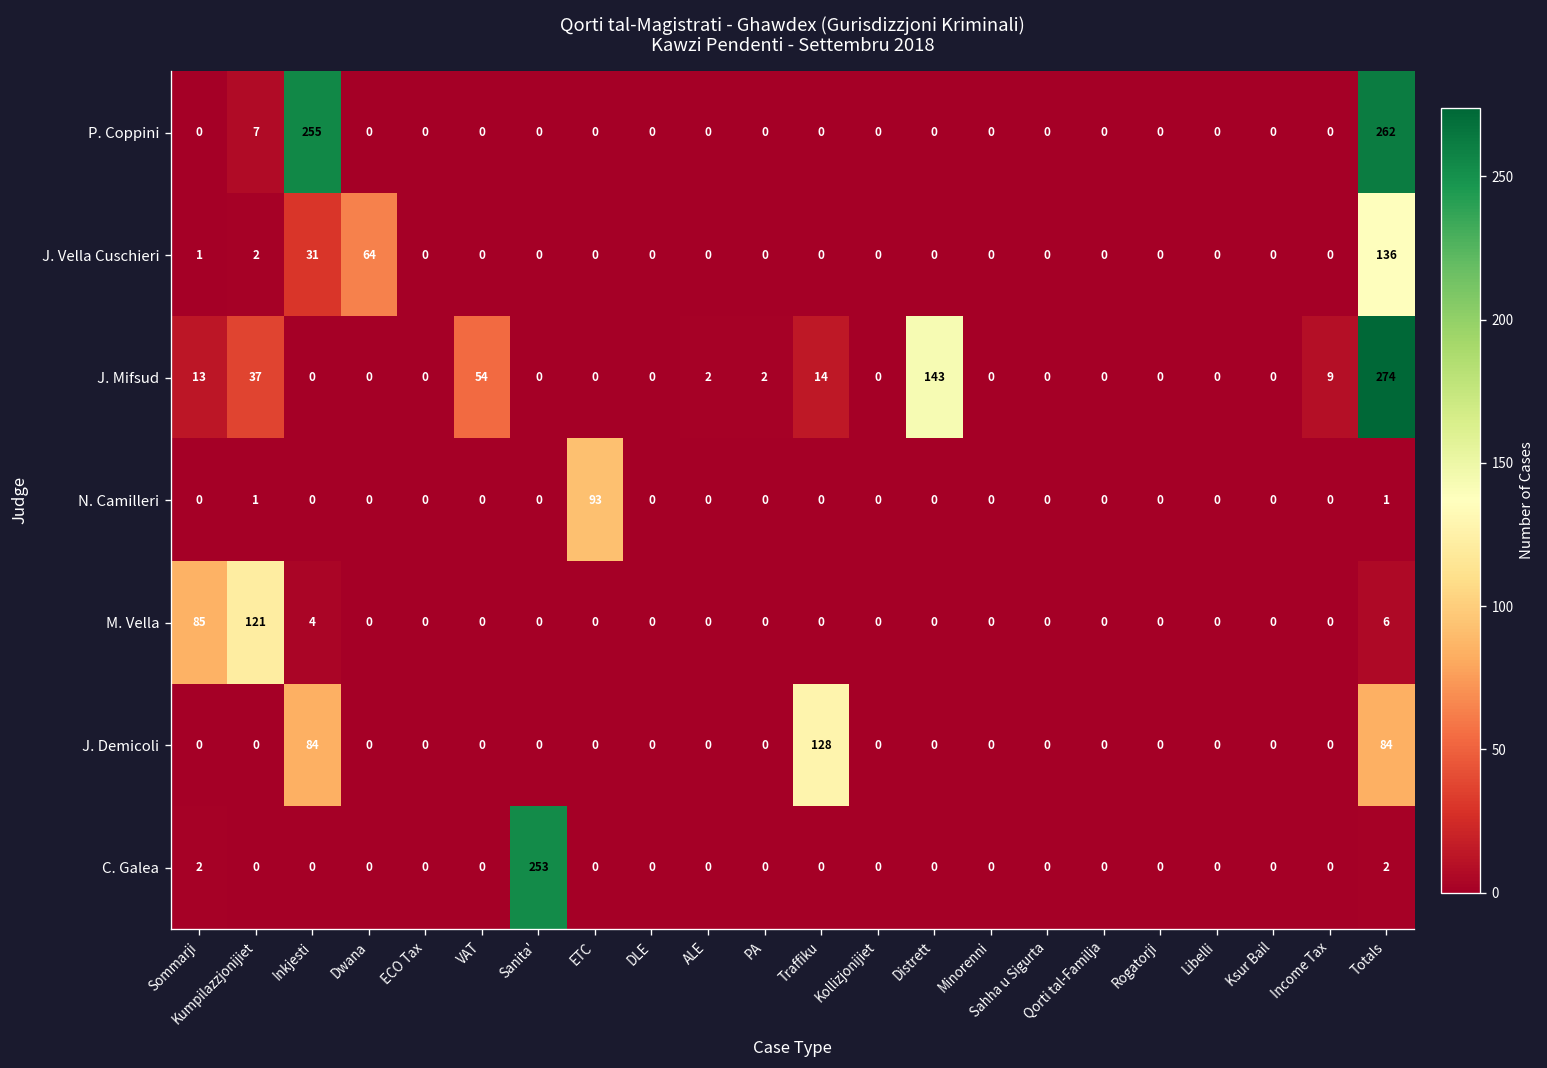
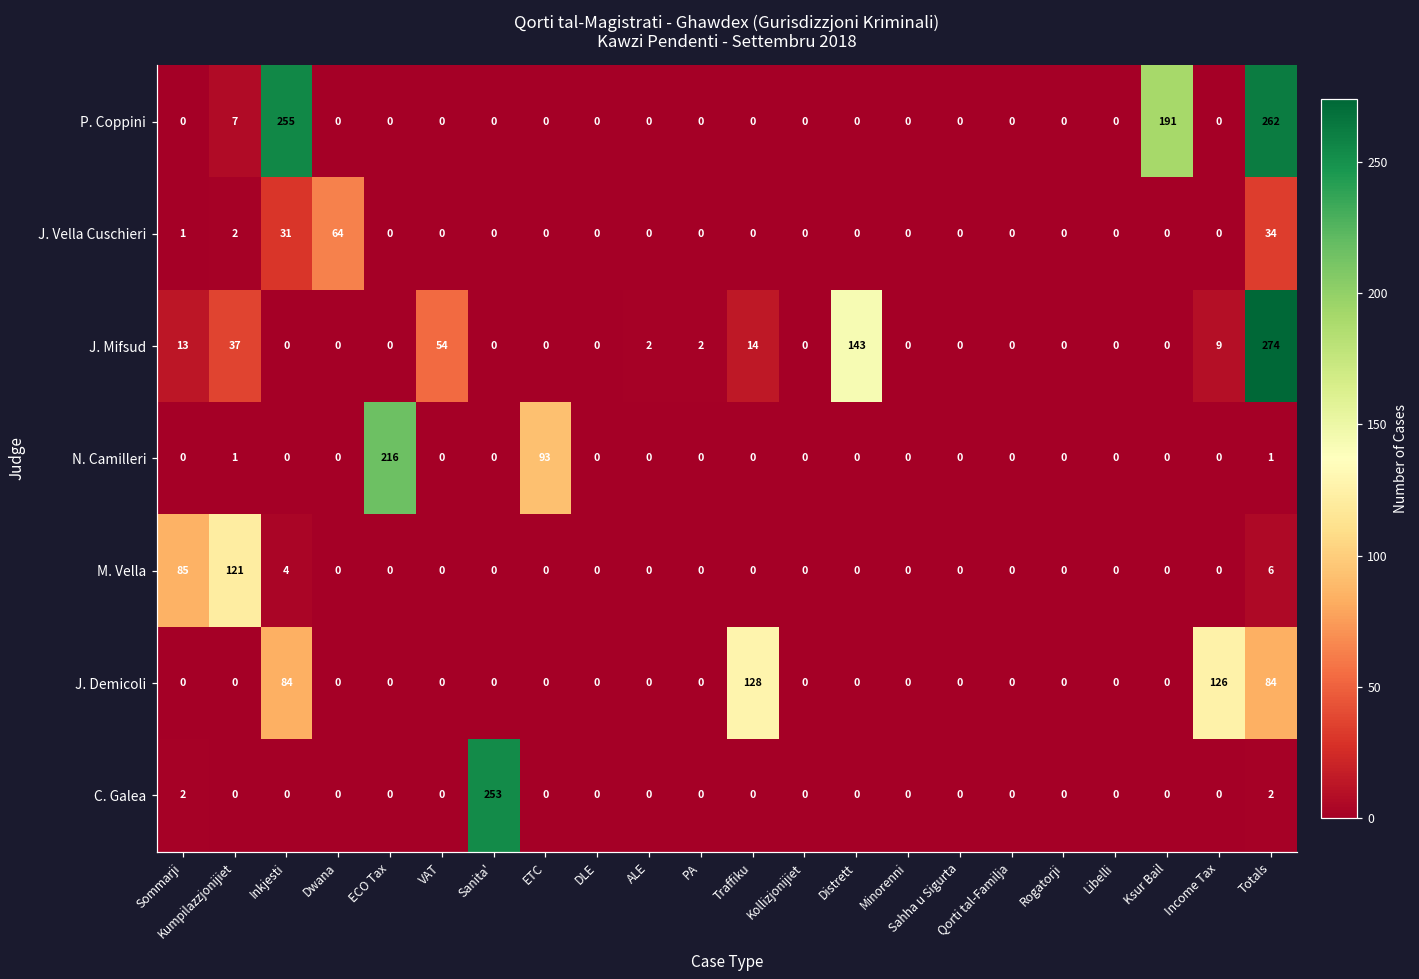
P. Coppini, Ksur Bail: 0 -> 191
J. Vella Cuschieri, Totals: 136 -> 34
N. Camilleri, ECO Tax: 0 -> 216
J. Demicoli, Income Tax: 0 -> 126
